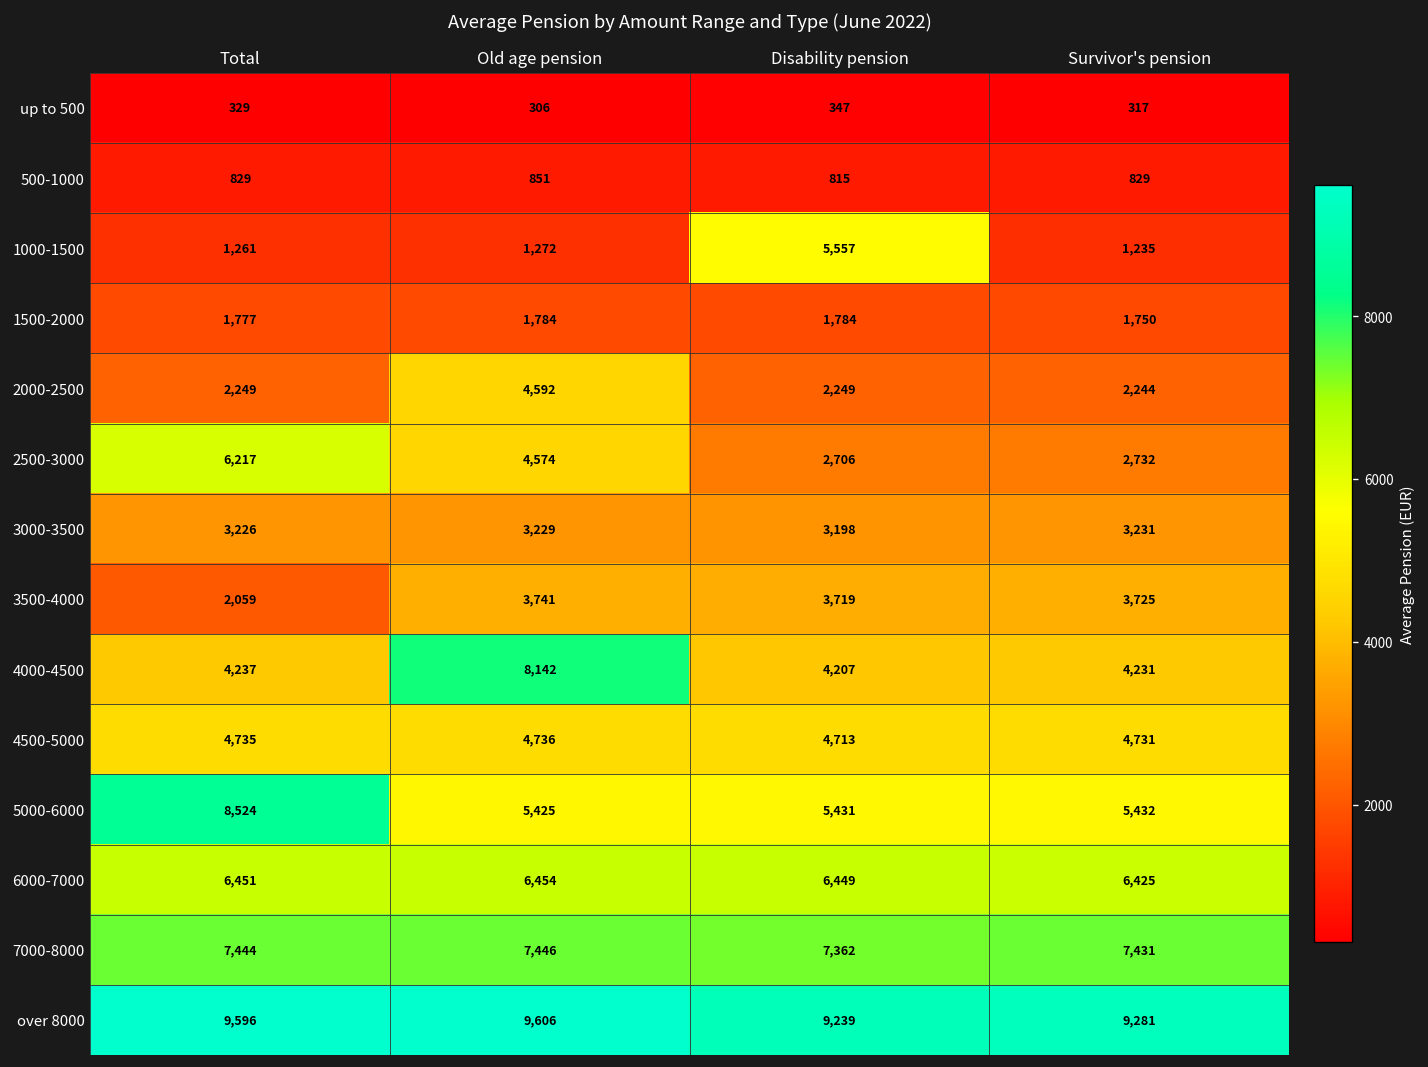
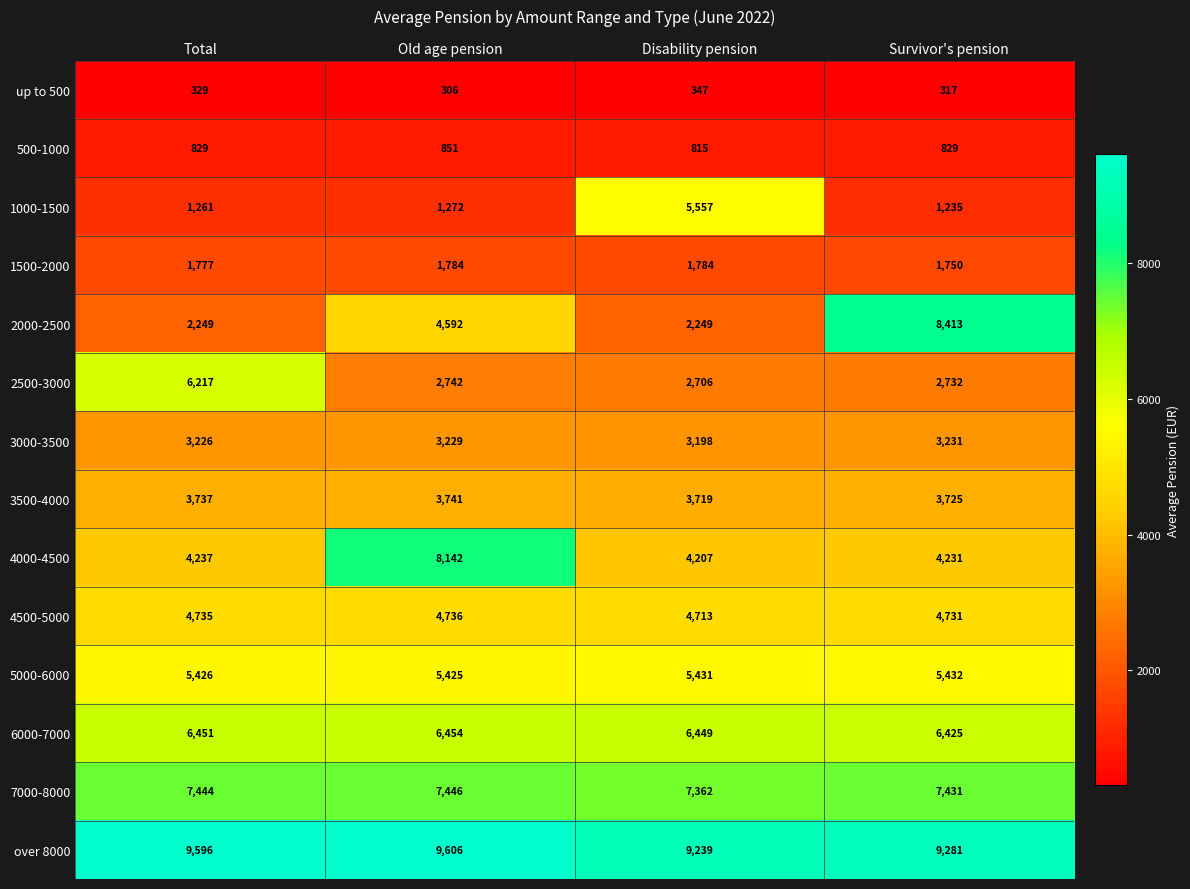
2000-2500, Survivor's pension: 2,244 -> 8,413
2500-3000, Old age pension: 4,574 -> 2,742
3500-4000, Total: 2,059 -> 3,737
5000-6000, Total: 8,524 -> 5,426
